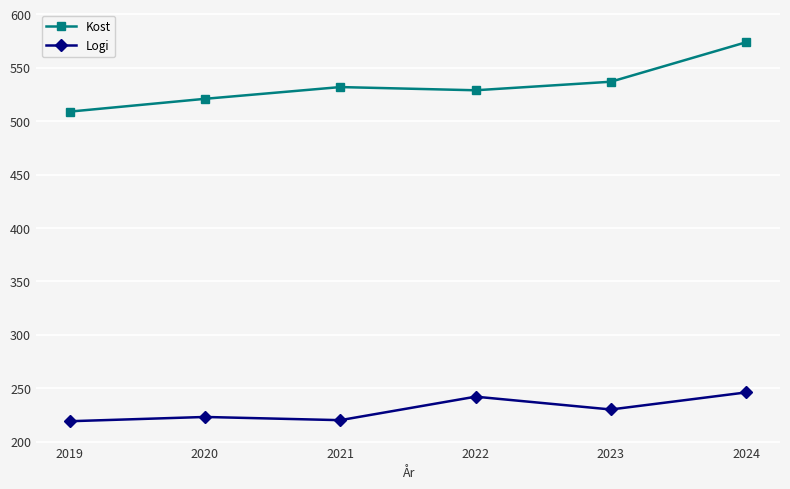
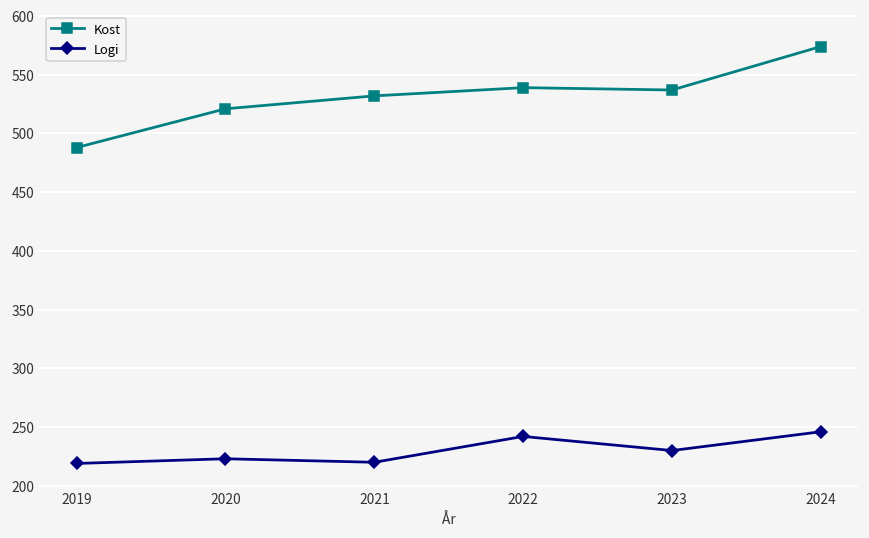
Kost, 2019: 509 -> 488
Kost, 2022: 529 -> 539
